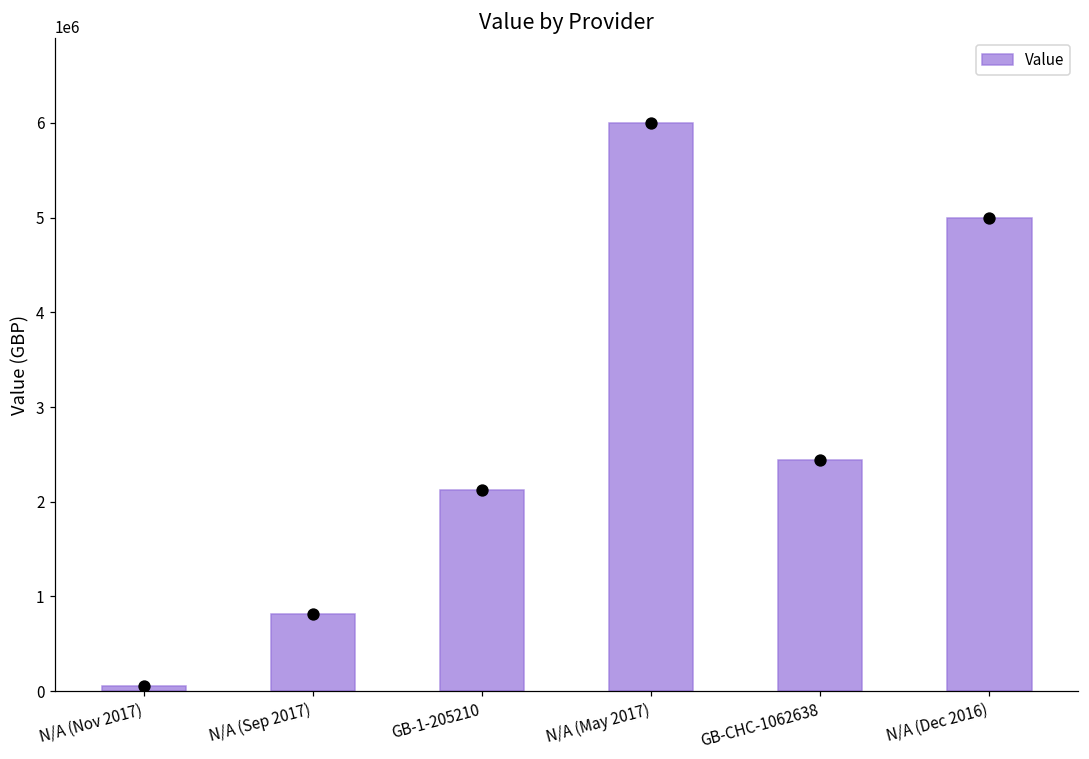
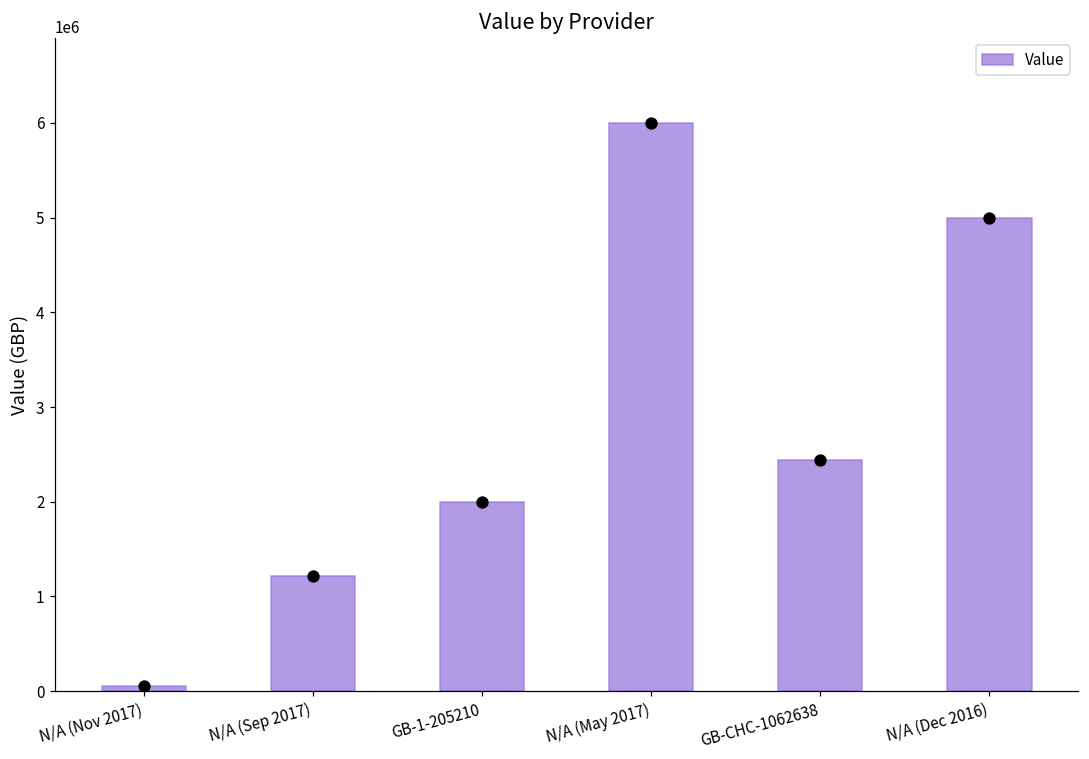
N/A (Sep 2017): 800000 -> 1200000
GB-1-205210: 2100000 -> 2000000
